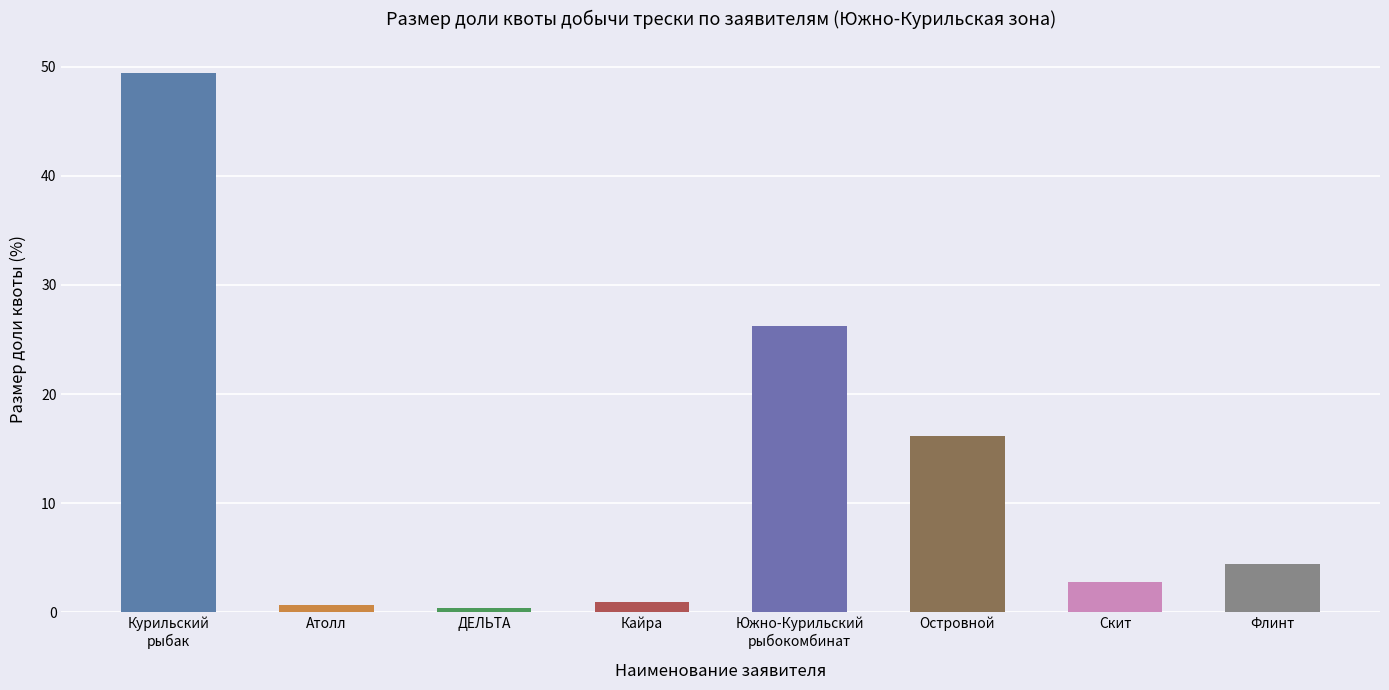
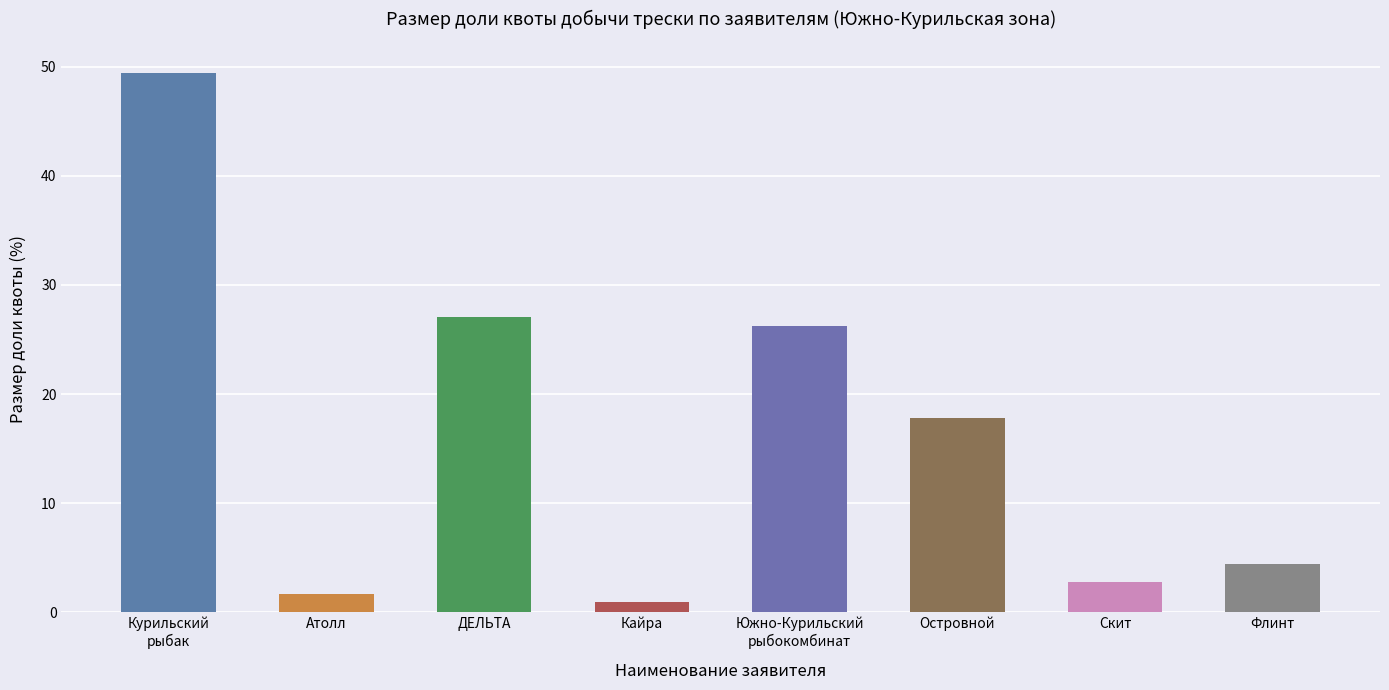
Атолл: 0.6 -> 1.7
ДЕЛЬТА: 0.3 -> 27.0
Островной: 16.1 -> 17.8
